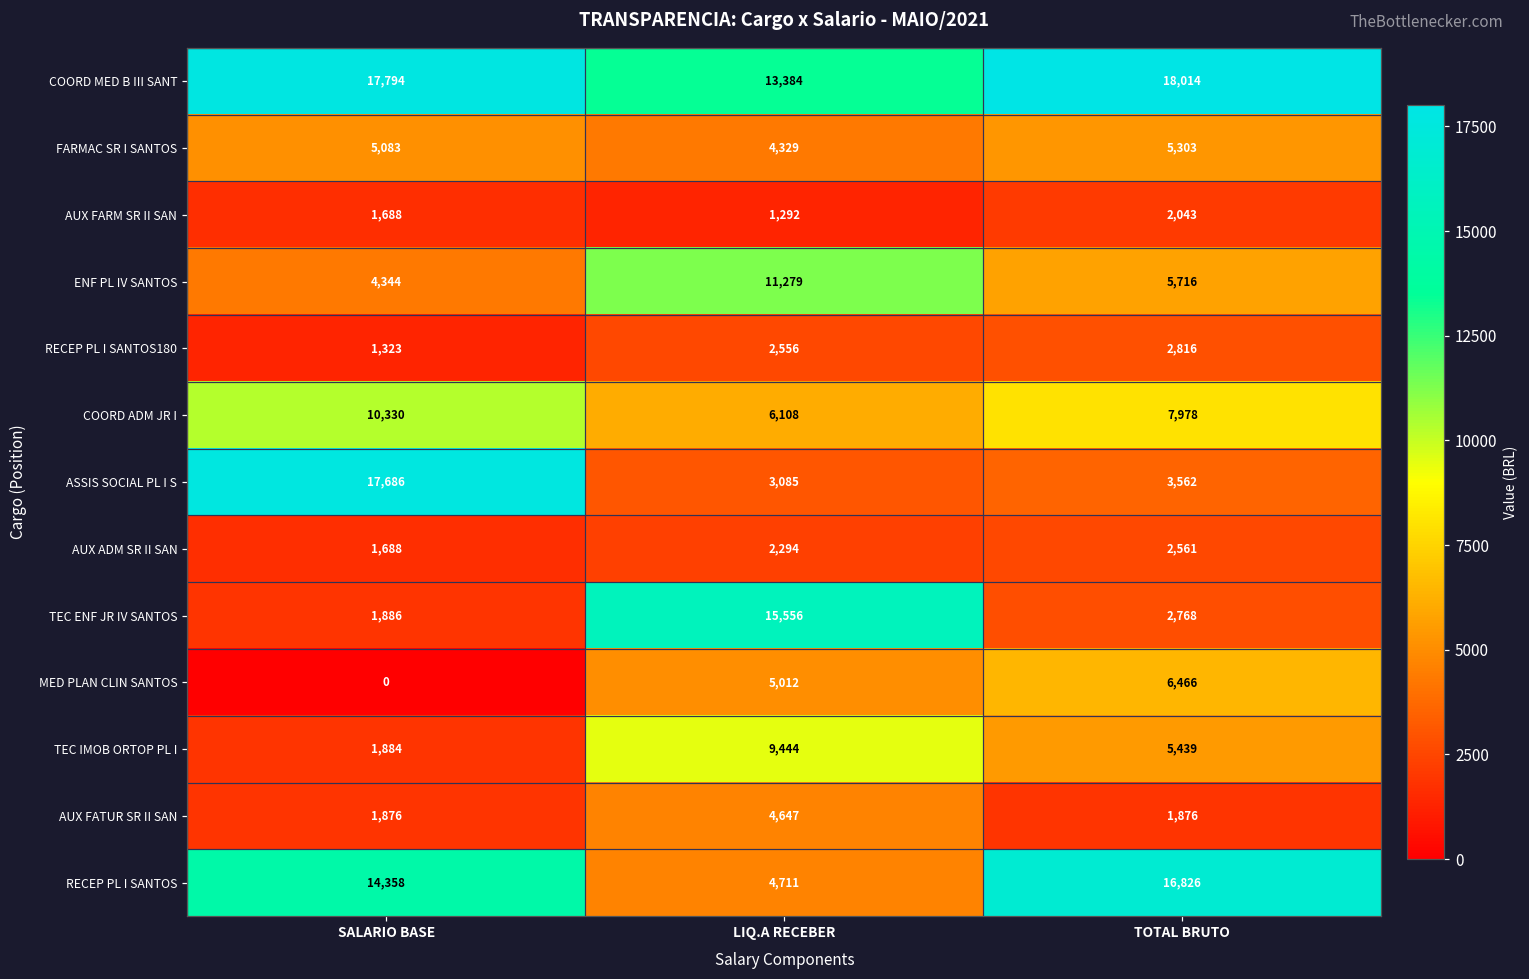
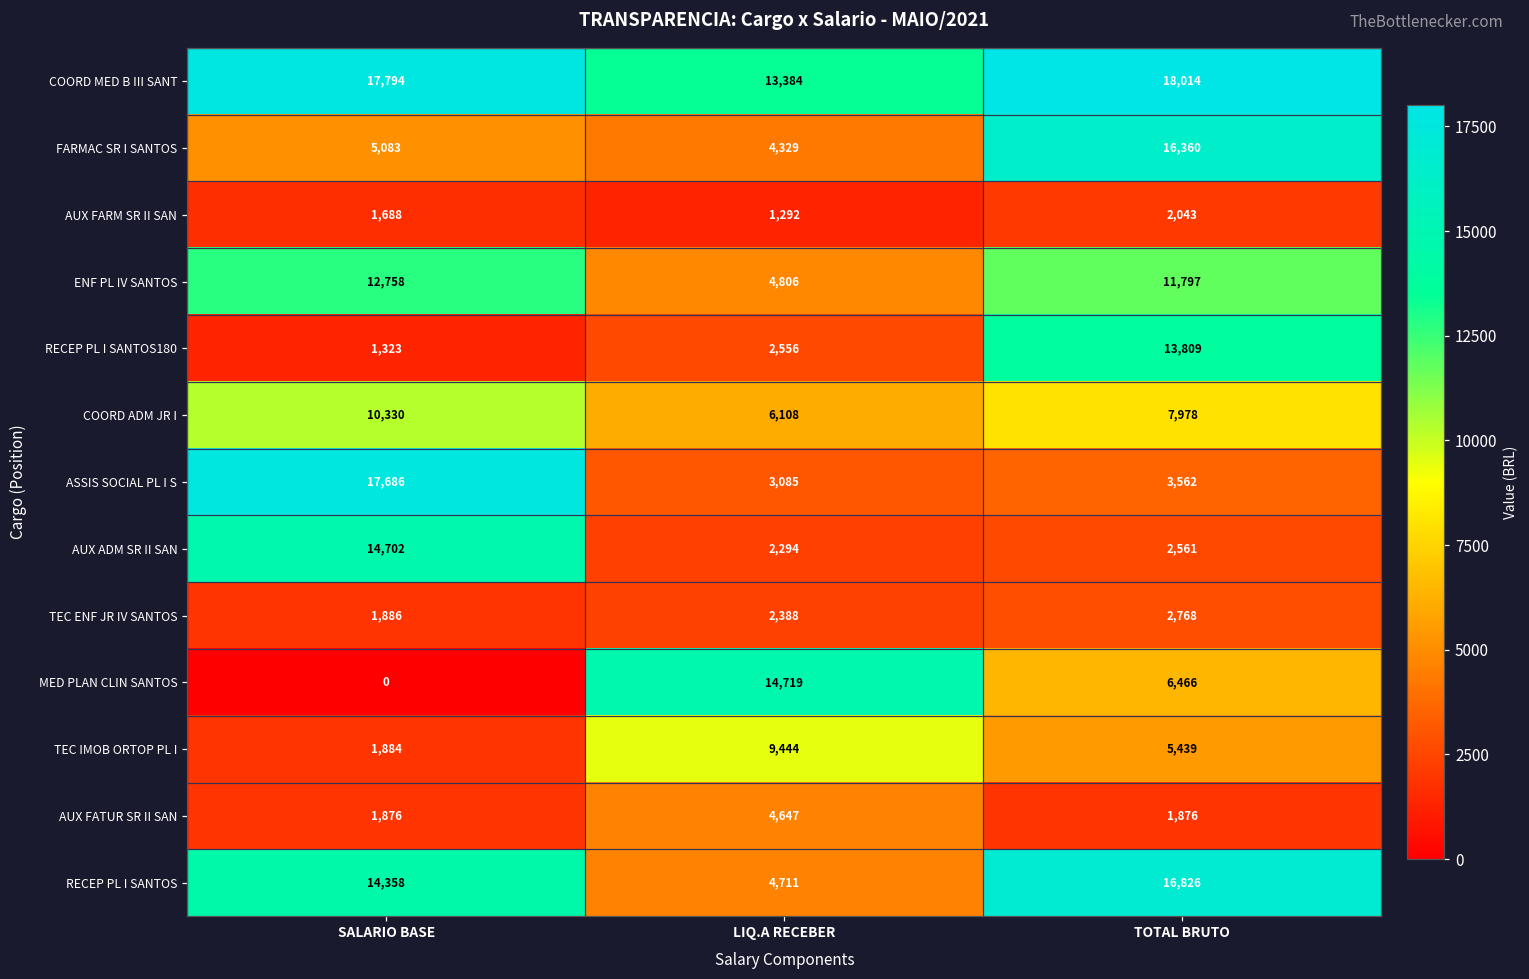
FARMAC SR I SANTOS, TOTAL BRUTO: 5,303 -> 16,360
ENF PL IV SANTOS, SALARIO BASE: 4,344 -> 12,758
ENF PL IV SANTOS, LIQ.A RECEBER: 11,279 -> 4,806
ENF PL IV SANTOS, TOTAL BRUTO: 5,716 -> 11,797
RECEP PL I SANTOS180, TOTAL BRUTO: 2,816 -> 13,809
AUX ADM SR II SAN, SALARIO BASE: 1,688 -> 14,702
TEC ENF JR IV SANTOS, LIQ.A RECEBER: 15,556 -> 2,388
MED PLAN CLIN SANTOS, LIQ.A RECEBER: 5,012 -> 14,719
